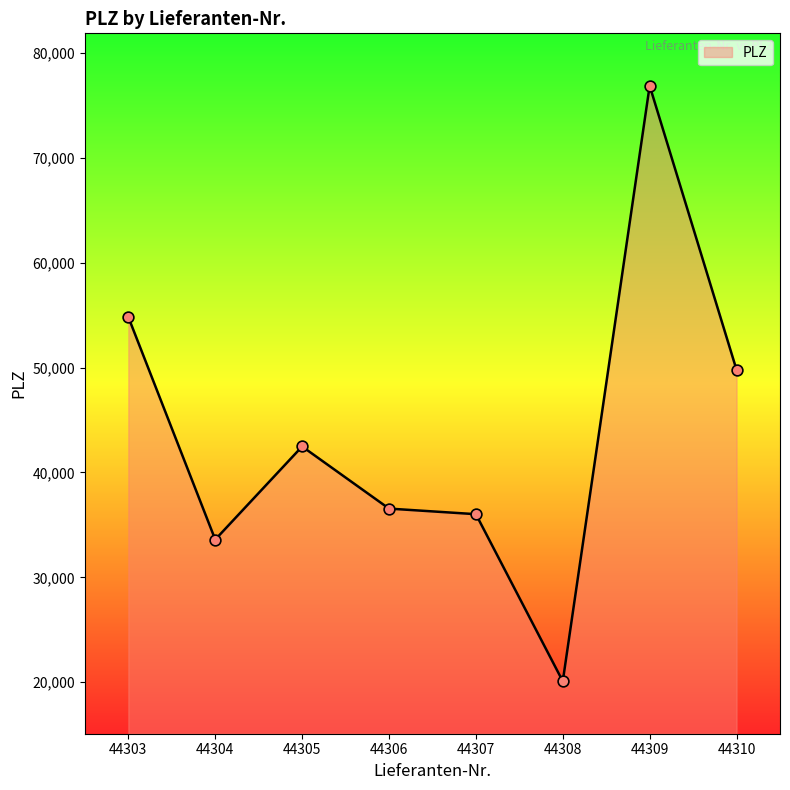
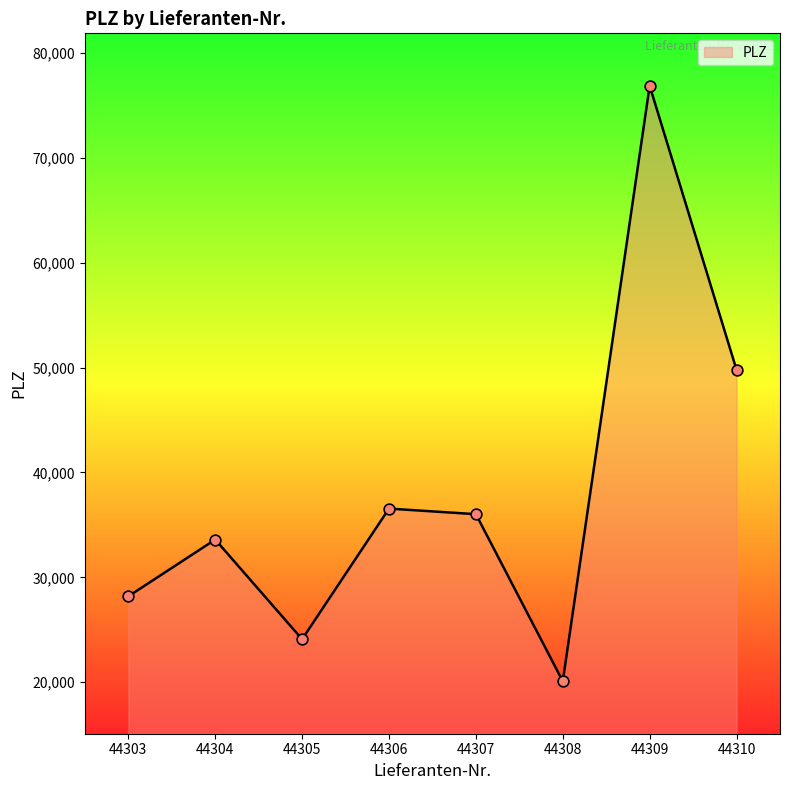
44303: 54,800 -> 28,200
44305: 42,500 -> 24,100
